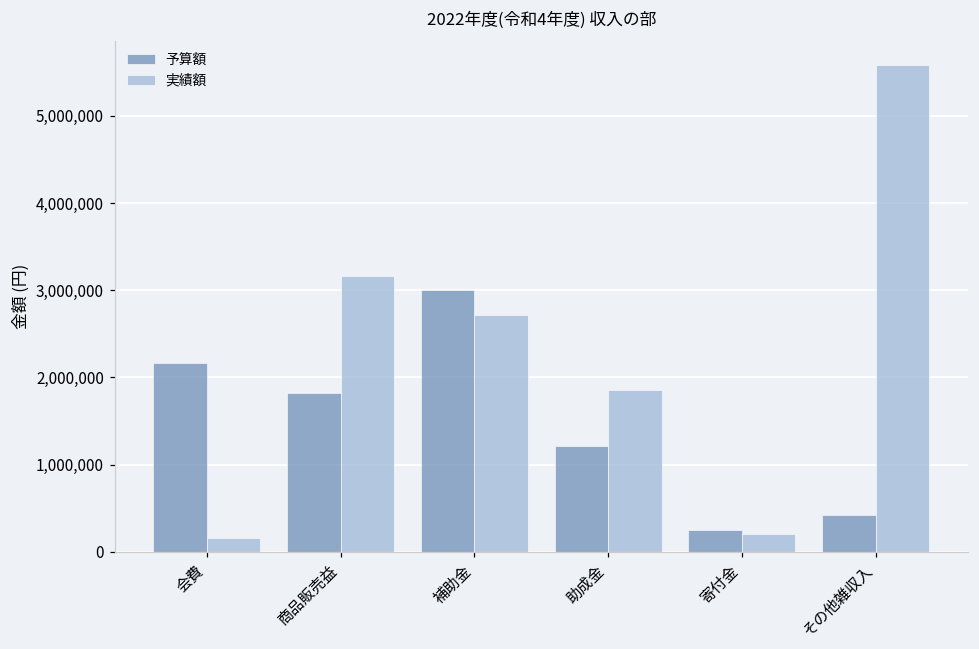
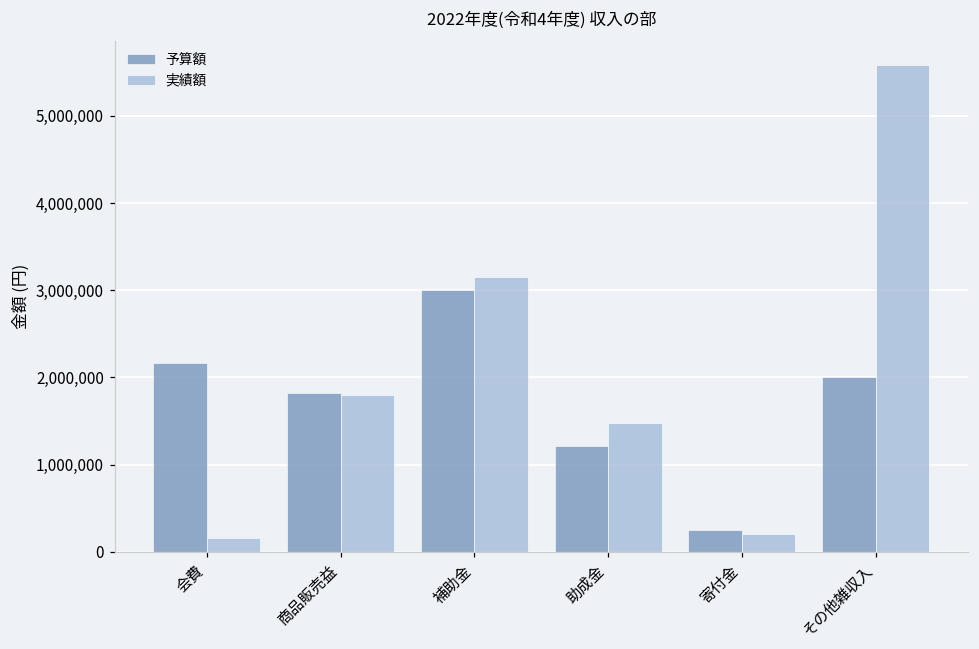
実績額, 商品販売益: 3,200,000 -> 1,800,000
実績額, 補助金: 2,700,000 -> 3,100,000
実績額, 助成金: 1,900,000 -> 1,500,000
予算額, その他雑収入: 400,000 -> 2,000,000
